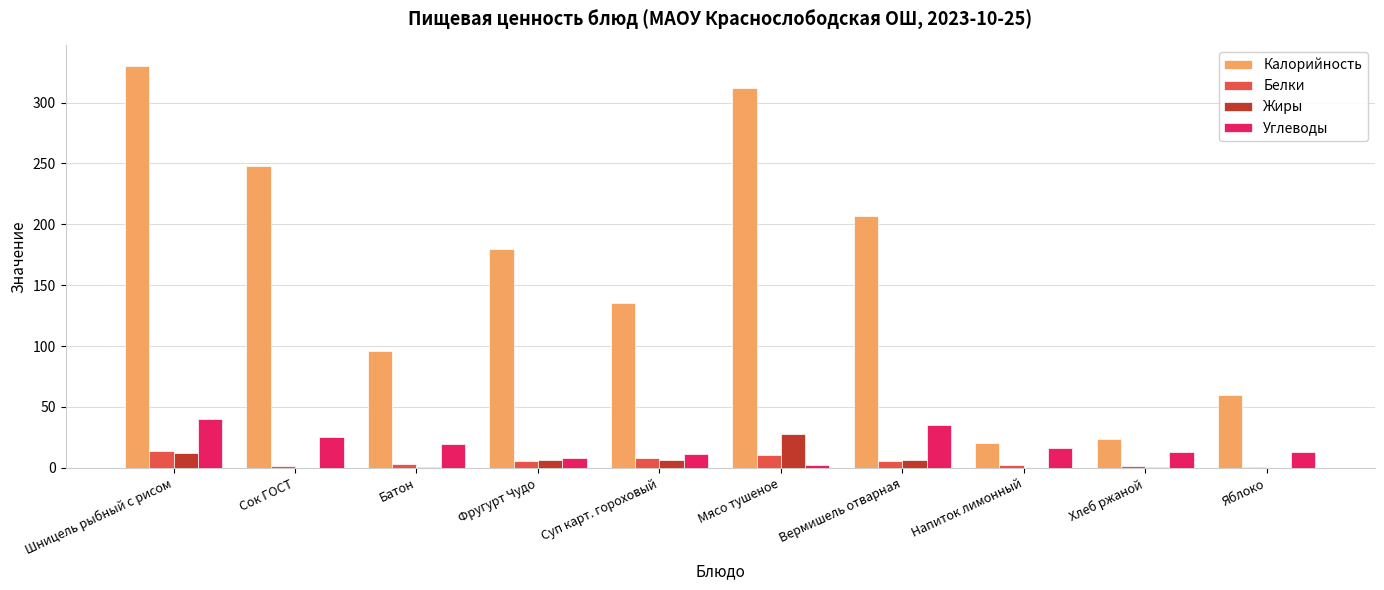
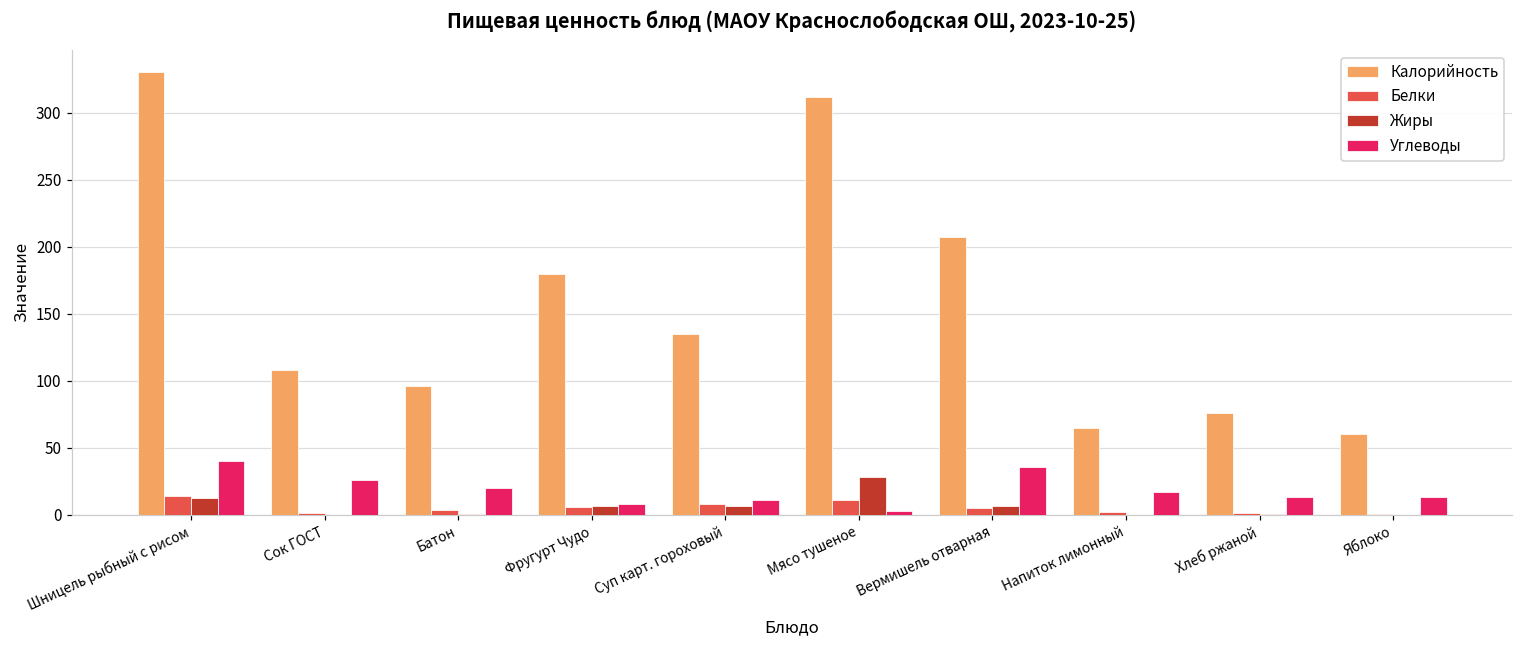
Калорийность, Сок ГОСТ: 248 -> 108
Калорийность, Напиток лимонный: 20 -> 64
Калорийность, Хлеб ржаной: 23 -> 76
